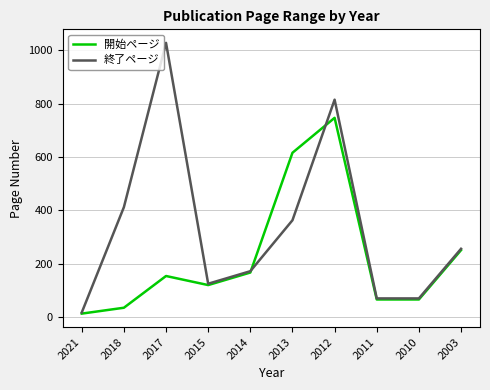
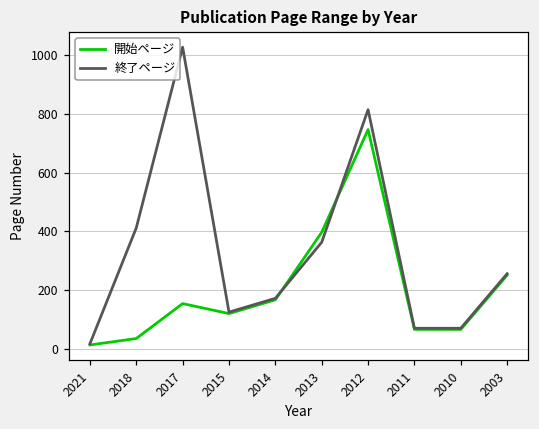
開始ページ, 2013: 620 -> 400
